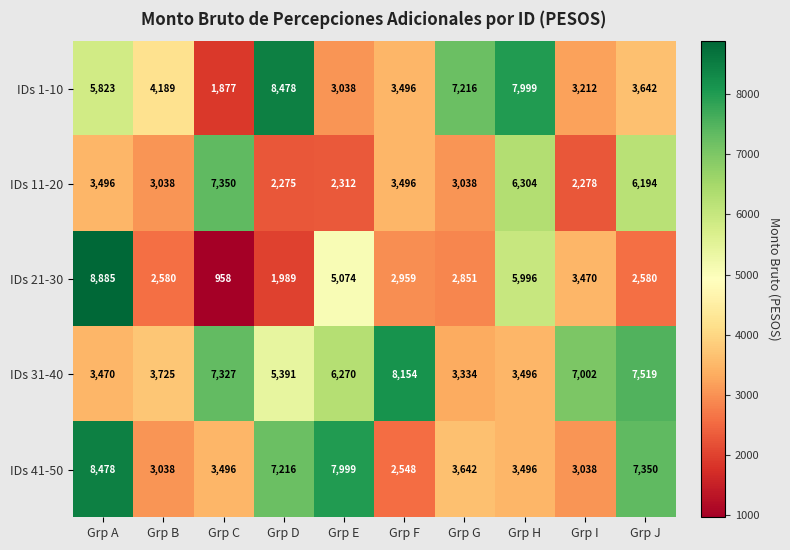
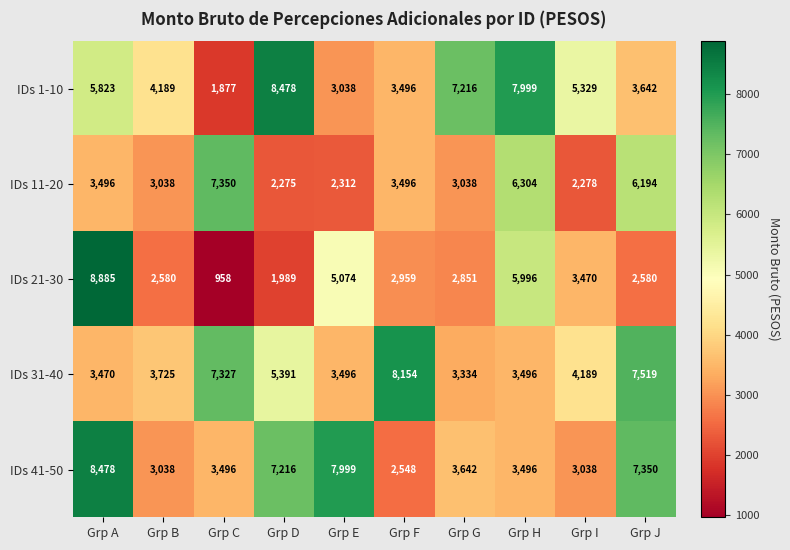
IDs 1-10, Grp I: 3,212 -> 5,329
IDs 31-40, Grp E: 6,270 -> 3,496
IDs 31-40, Grp I: 7,002 -> 4,189
